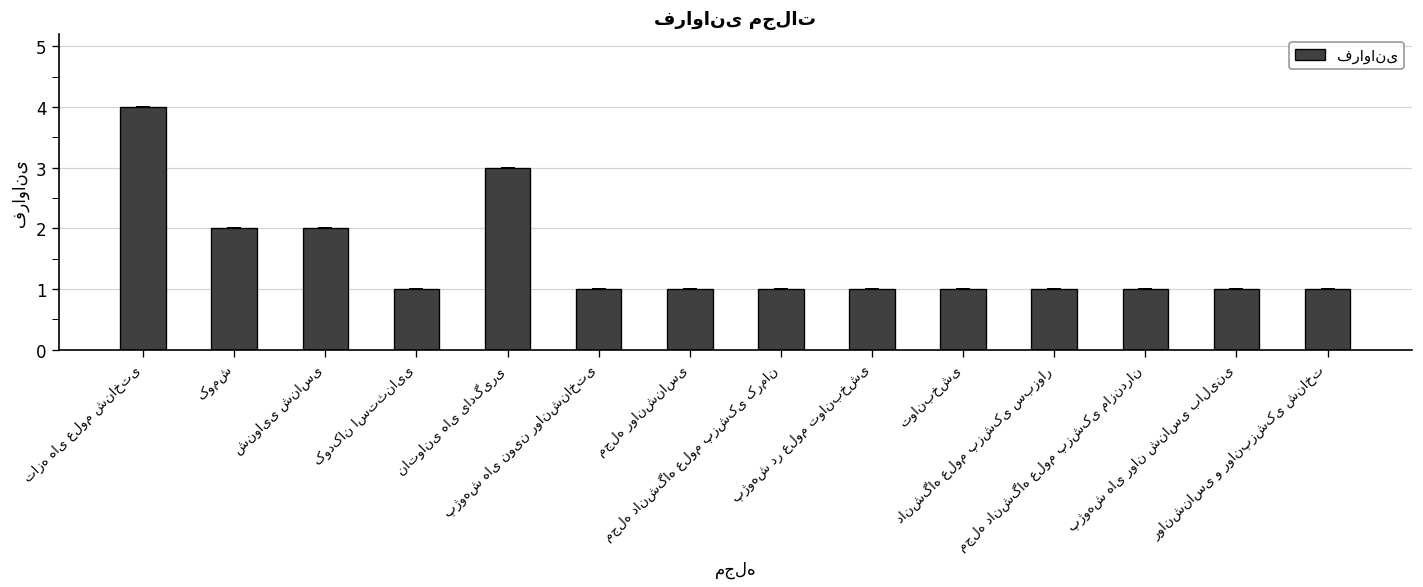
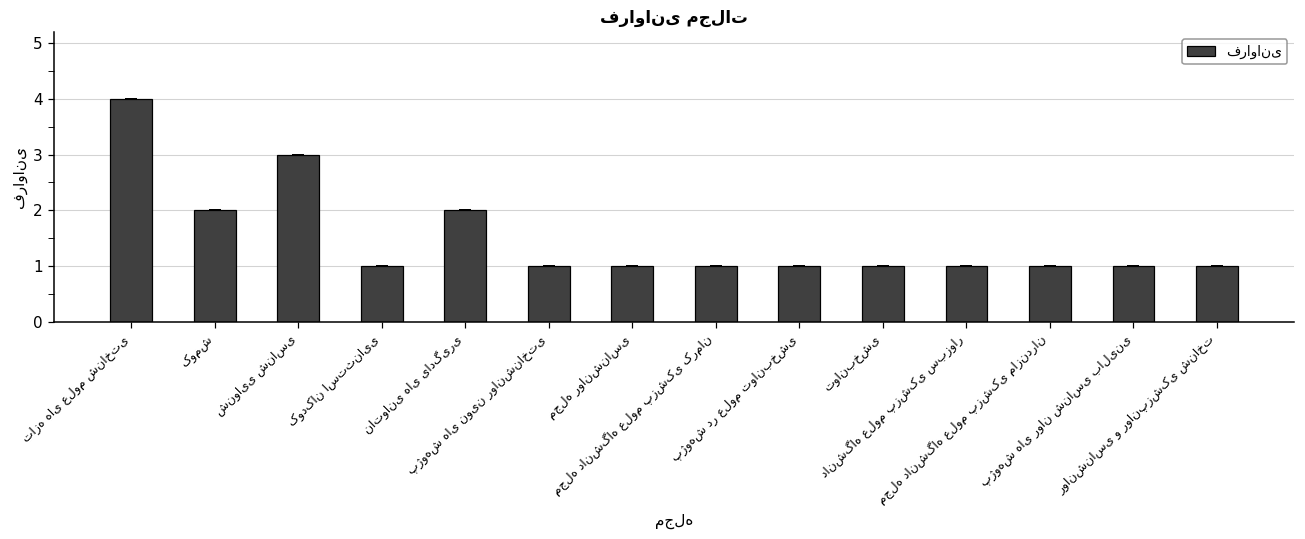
فراوانی, شنوایی شناسی: 2 -> 3
فراوانی, ناتوانی های یادگیری: 3 -> 2
